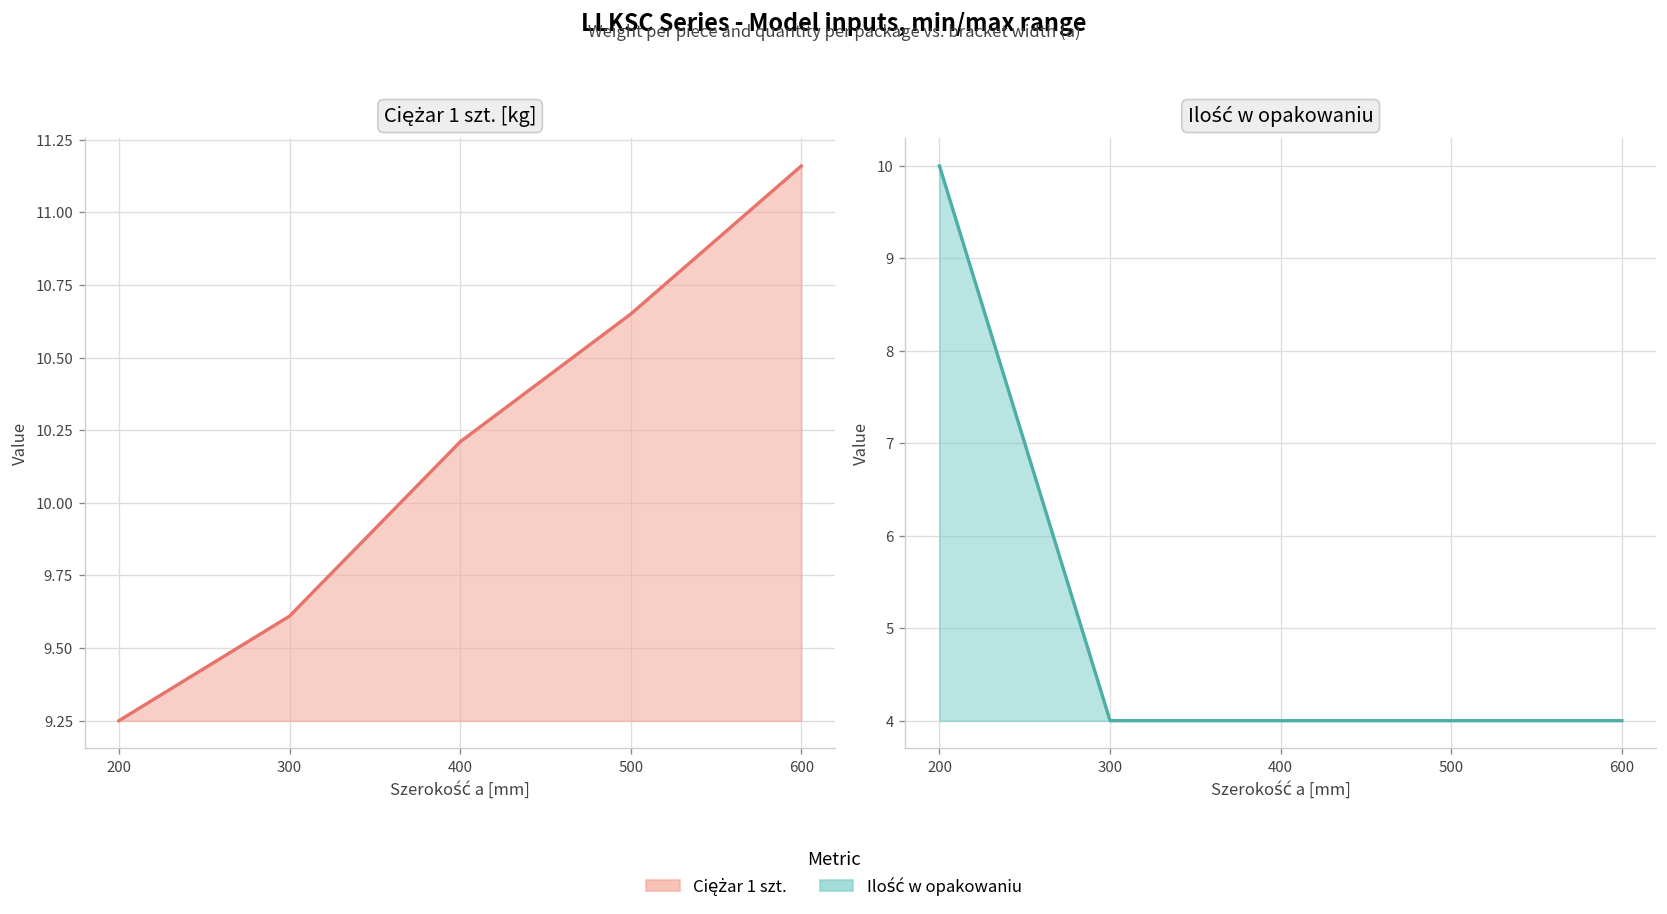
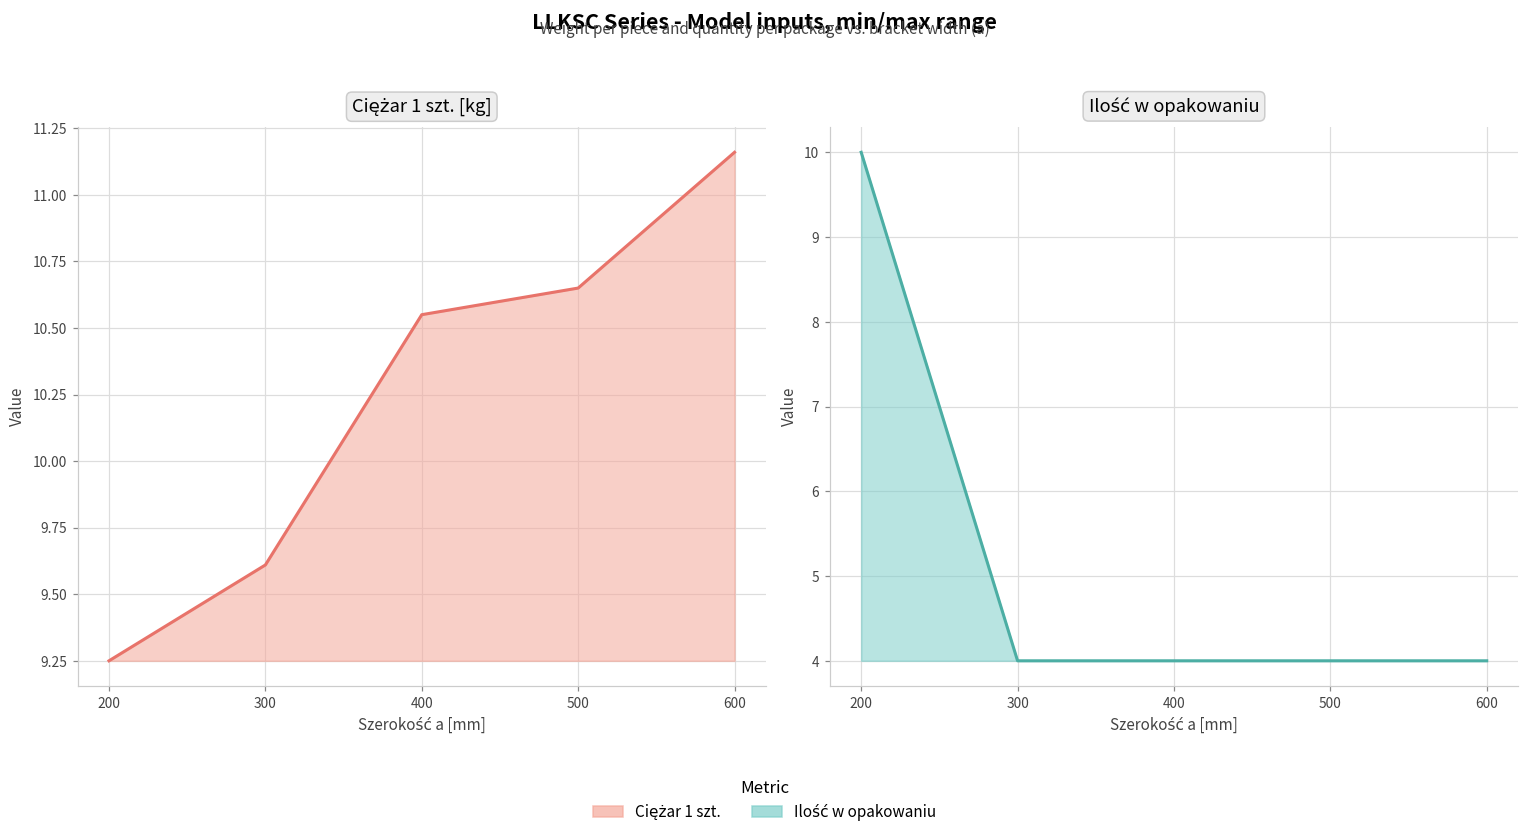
Ciężar 1 szt. [kg], 400: 10.21 -> 10.55
